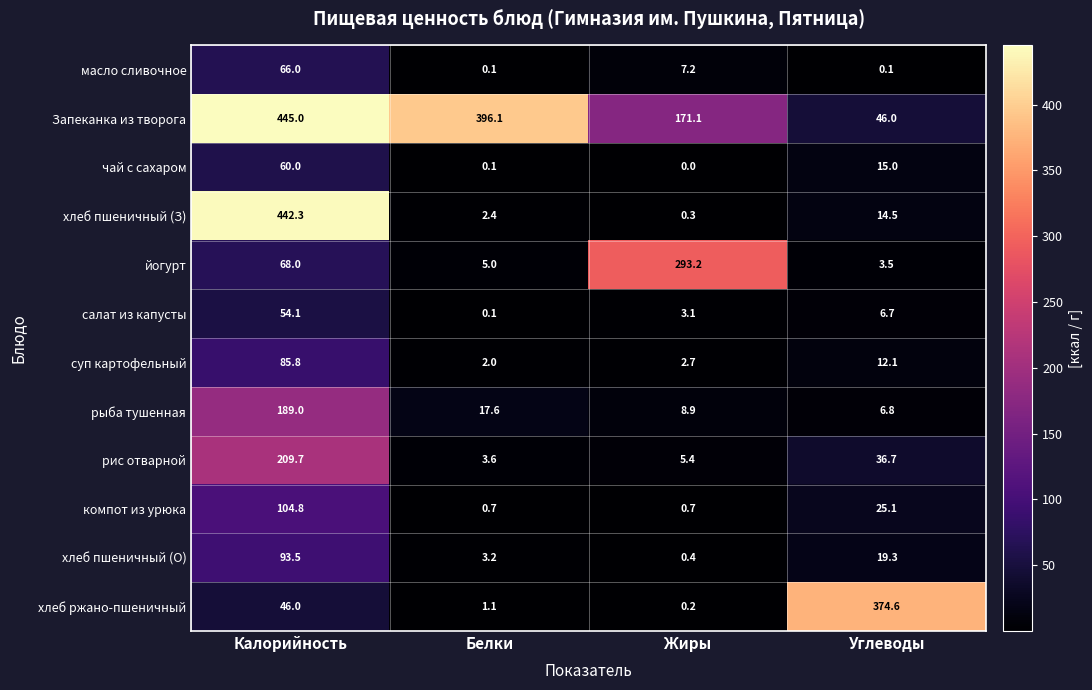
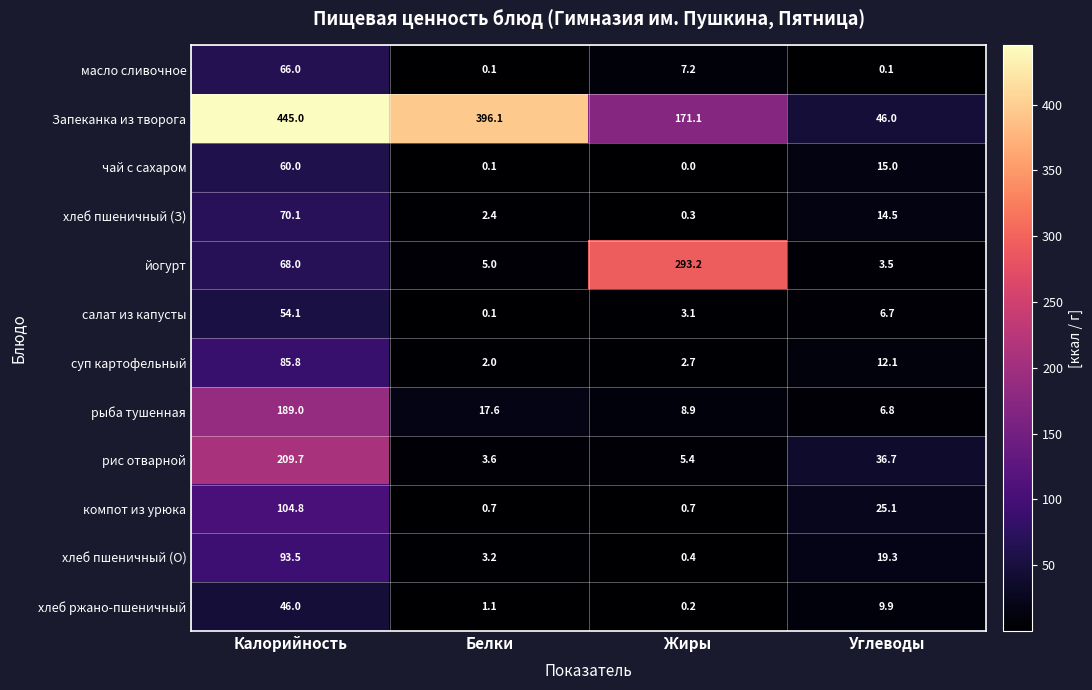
хлеб пшеничный (З), Калорийность: 442.3 -> 70.1
хлеб ржано-пшеничный, Углеводы: 374.6 -> 9.9
